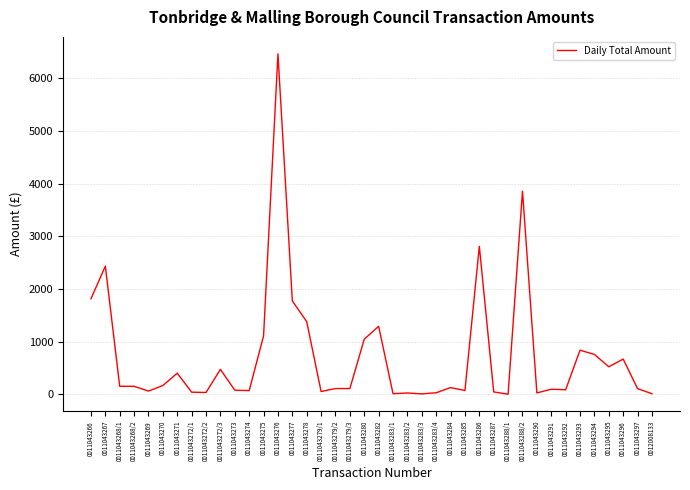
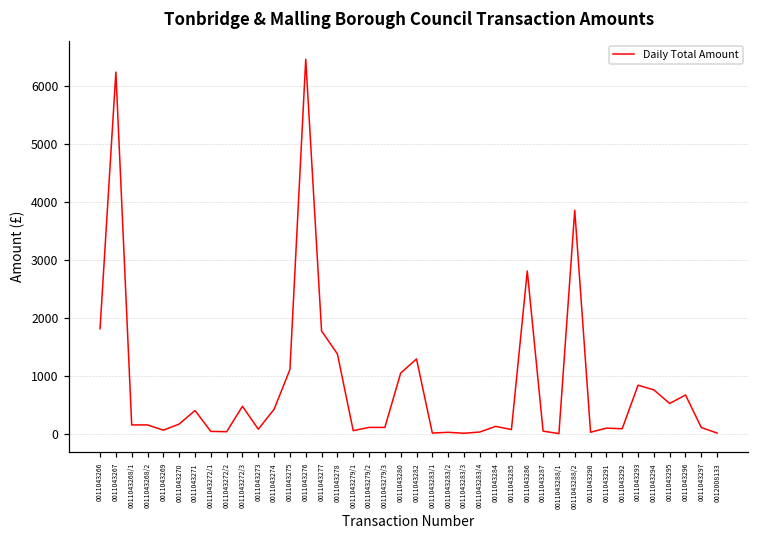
0011043267: 2400 -> 6200
0011043274: 100 -> 400
